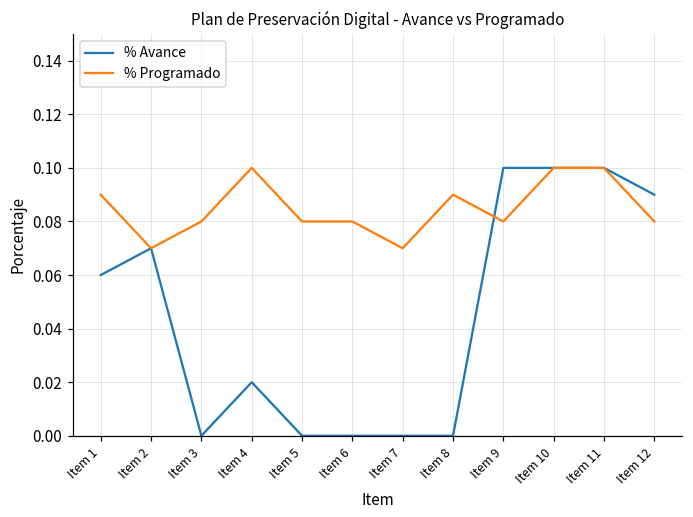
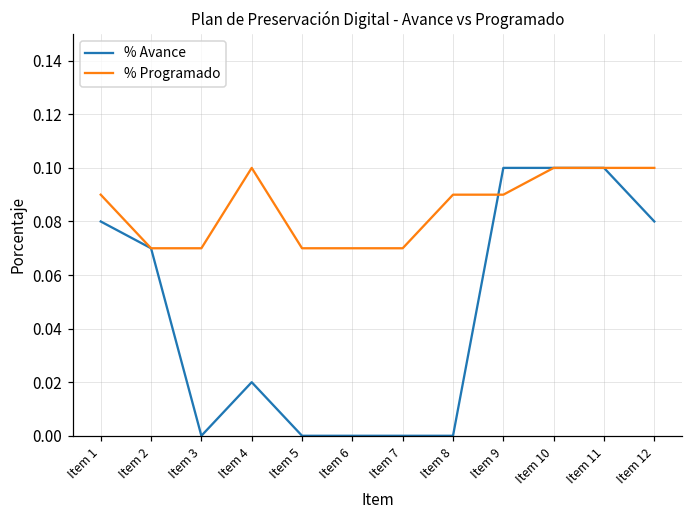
% Avance, Item 1: 0.06 -> 0.08
% Programado, Item 3: 0.08 -> 0.07
% Programado, Item 5: 0.08 -> 0.07
% Programado, Item 6: 0.08 -> 0.07
% Programado, Item 9: 0.08 -> 0.09
% Avance, Item 12: 0.09 -> 0.08
% Programado, Item 12: 0.08 -> 0.10
